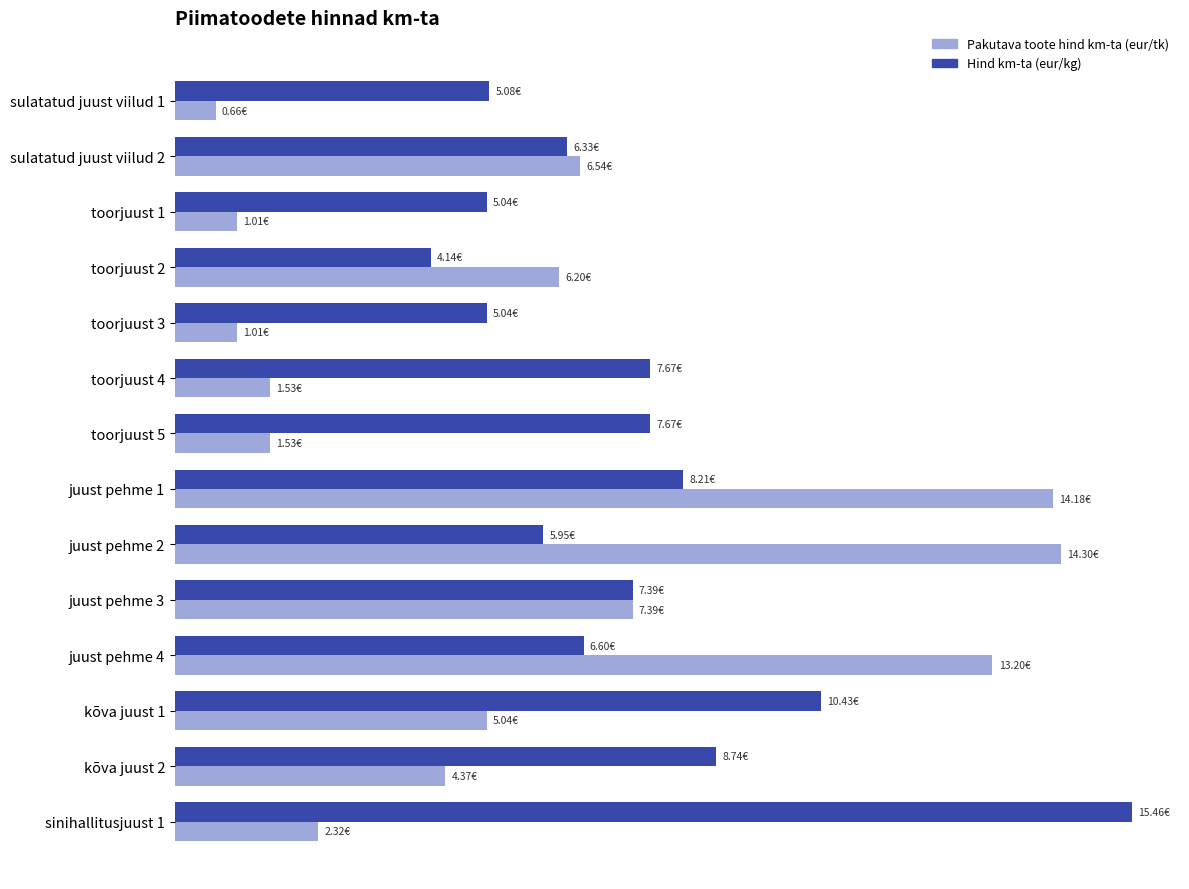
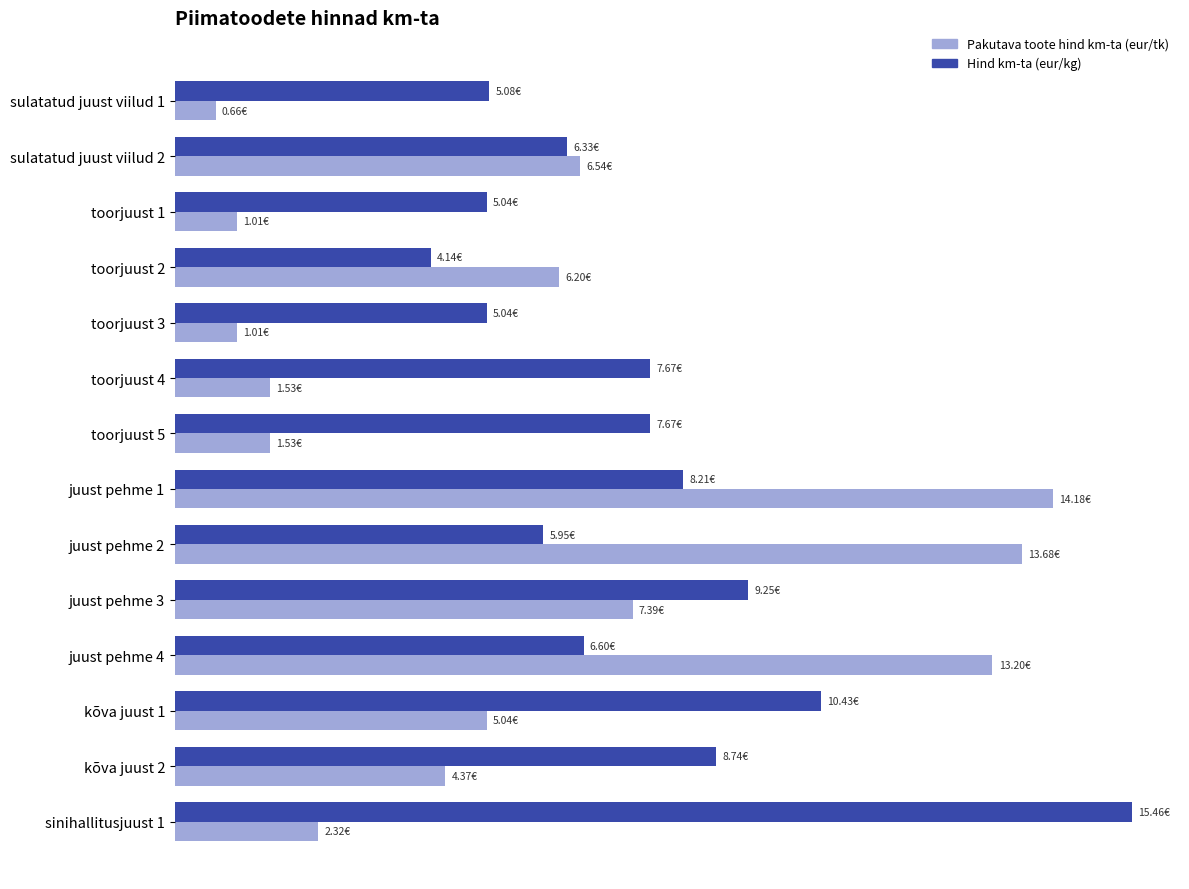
Pakutava toote hind km-ta (eur/tk), juust pehme 2: 14.30€ -> 13.68€
Hind km-ta (eur/kg), juust pehme 3: 7.39€ -> 9.25€
